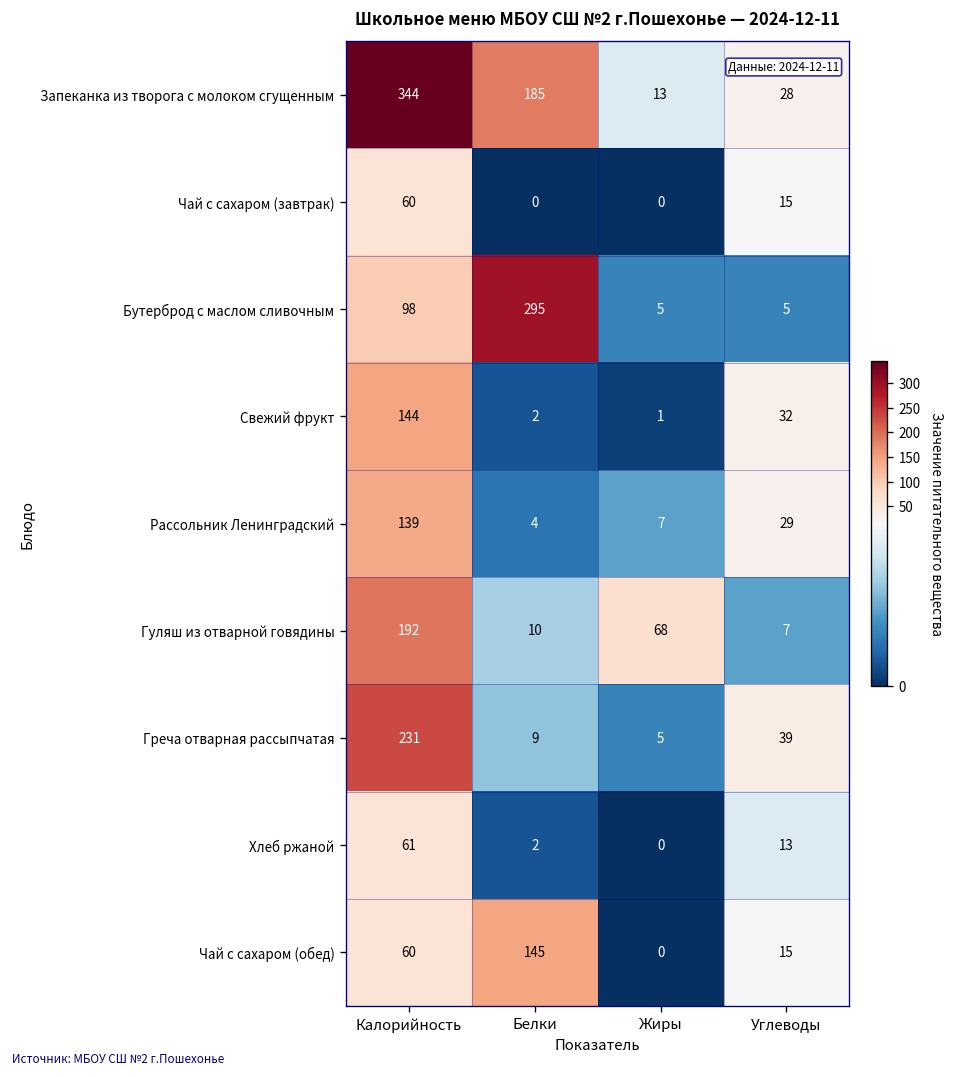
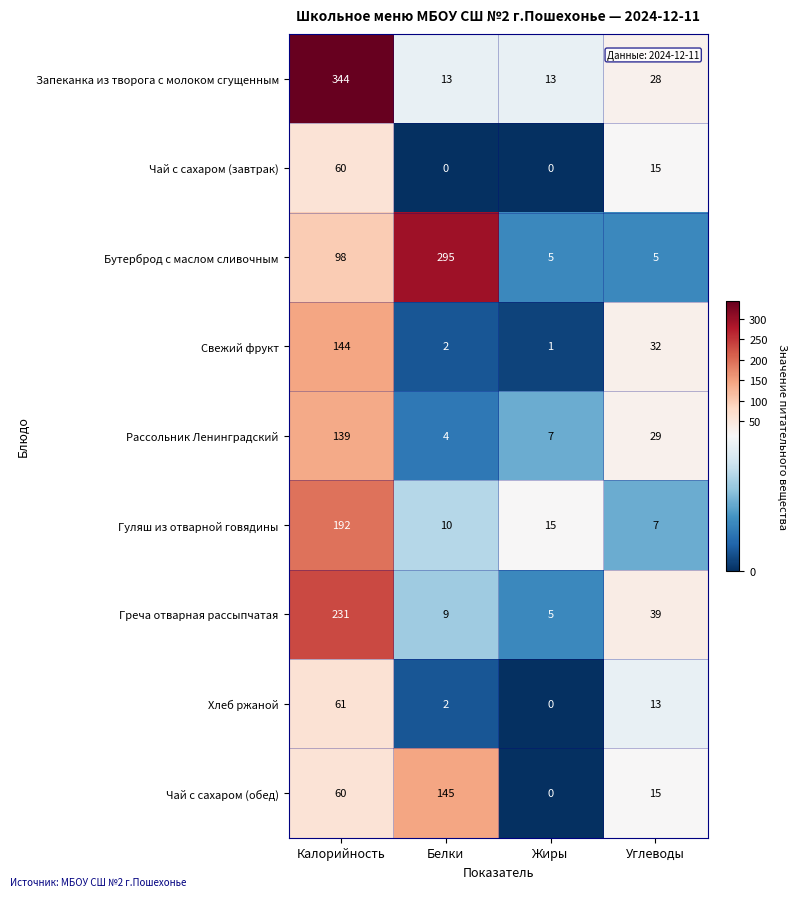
Запеканка из творога с молоком сгущенным, Белки: 185 -> 13
Гуляш из отварной говядины, Жиры: 68 -> 15
